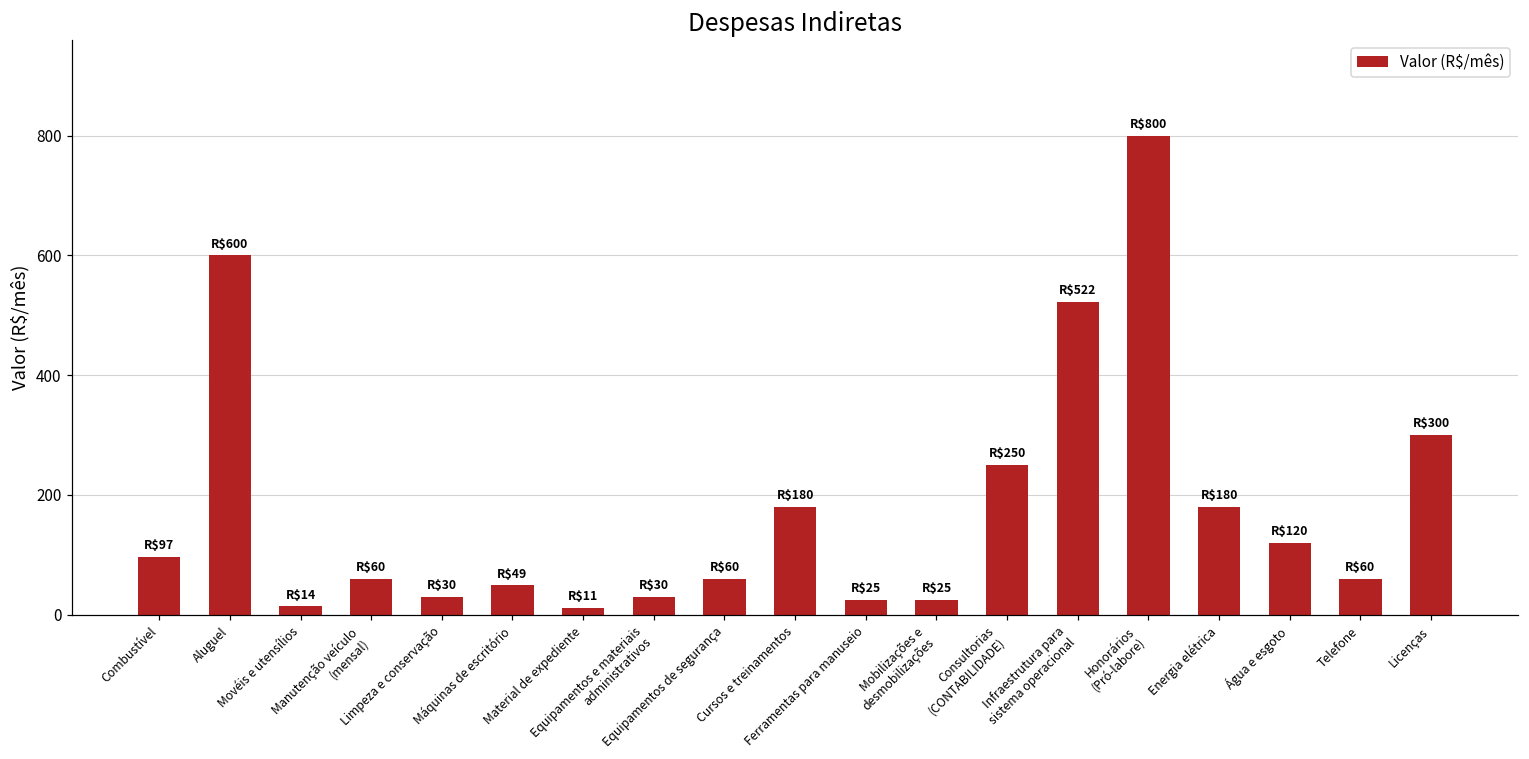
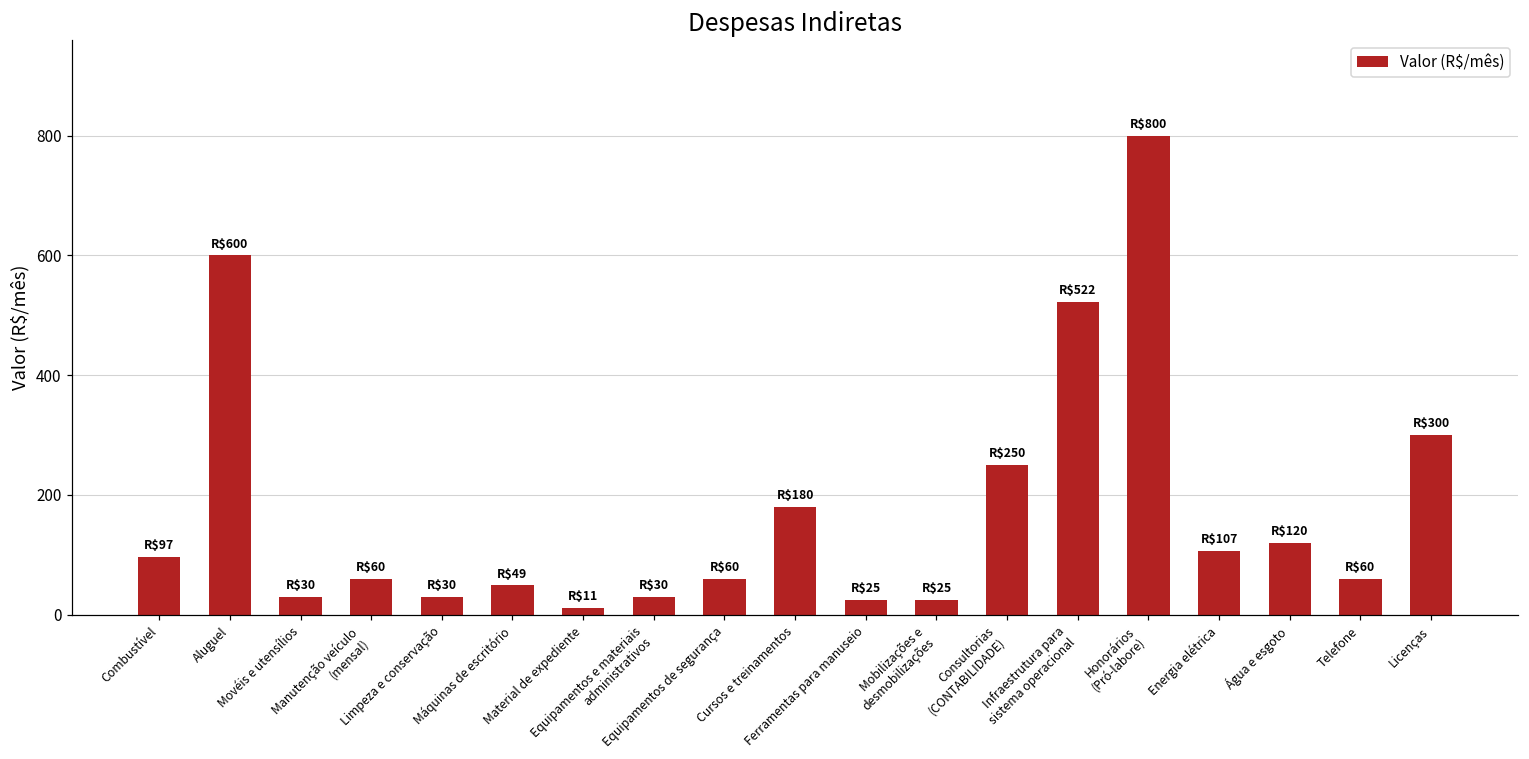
Movéis e utensílios: $14 -> $30
Energia elétrica: $180 -> $107
